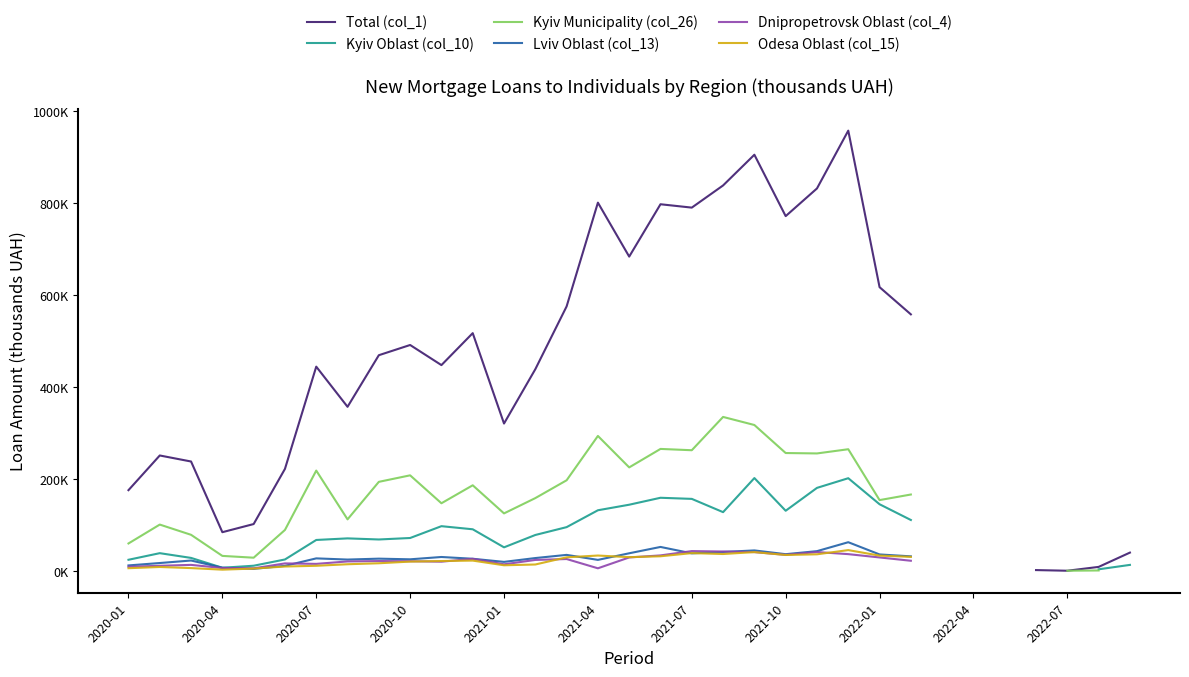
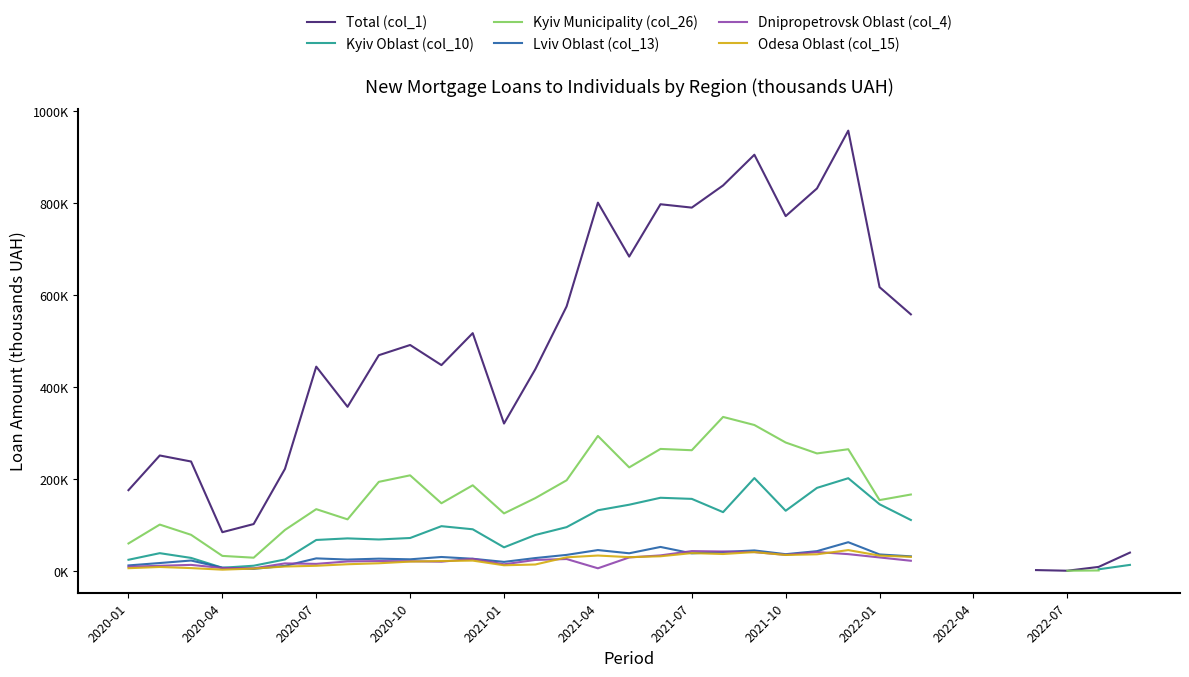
Kyiv Municipality (col_26), 2020-07: 220000 -> 130000
Lviv Oblast (col_13), 2021-04: 20000 -> 50000
Kyiv Municipality (col_26), 2021-10: 260000 -> 280000
